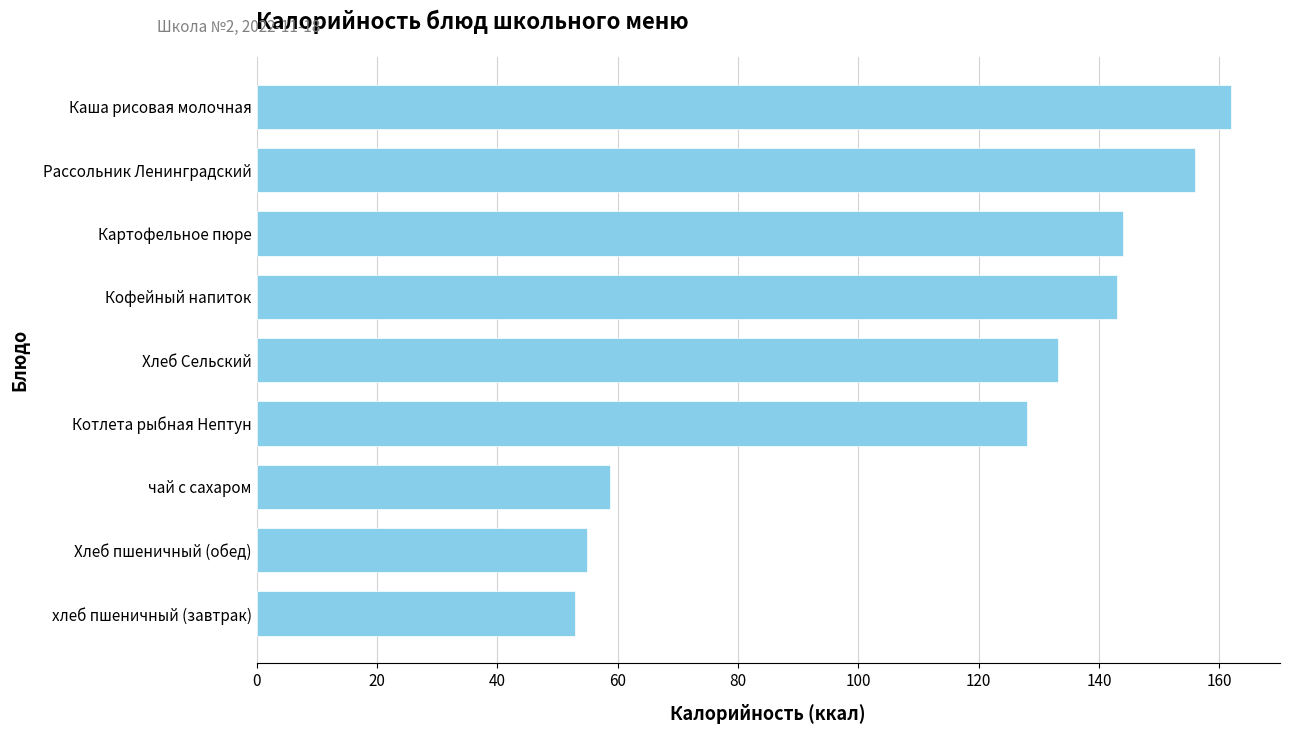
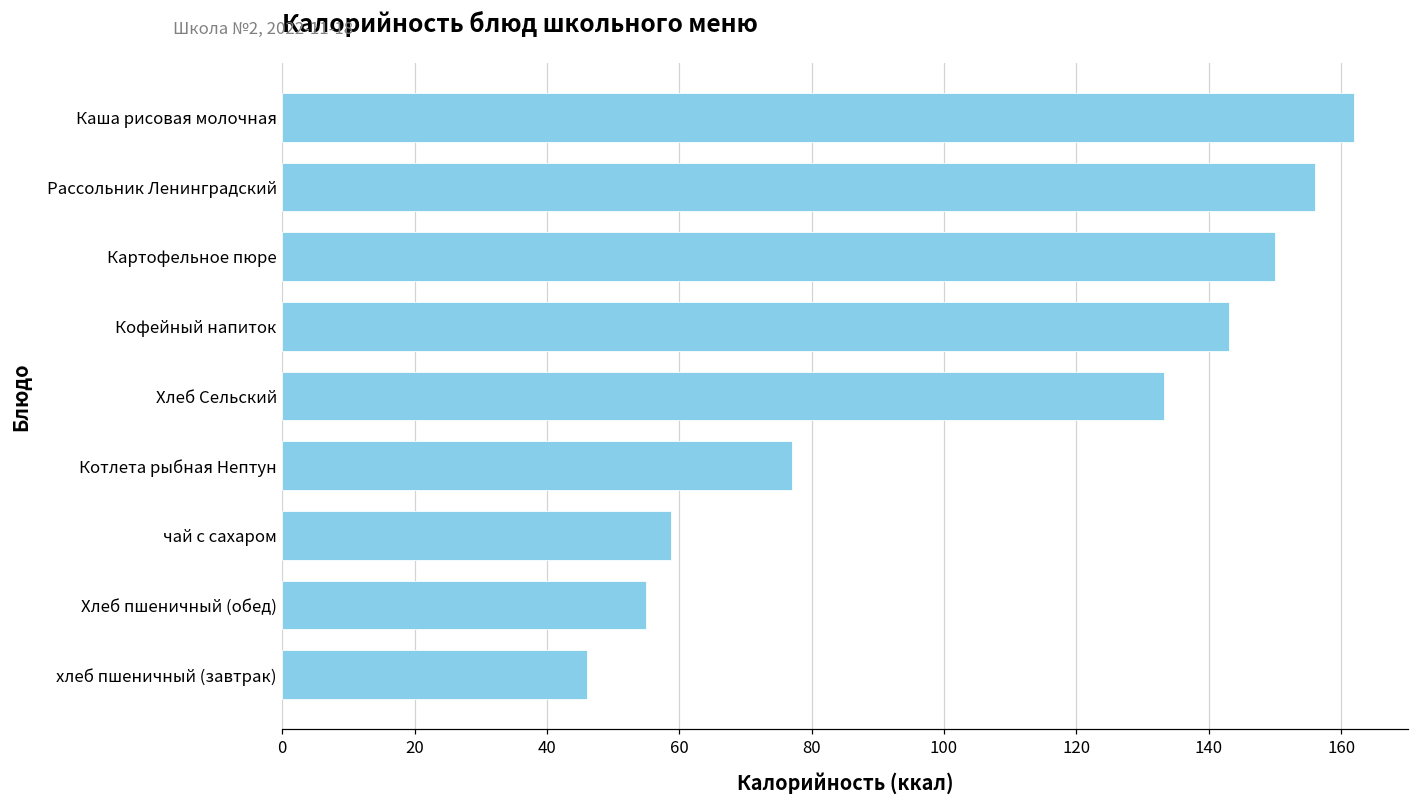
Картофельное пюре: 144 -> 150
Котлета рыбная Нептун: 128 -> 77
хлеб пшеничный (завтрак): 53 -> 46
